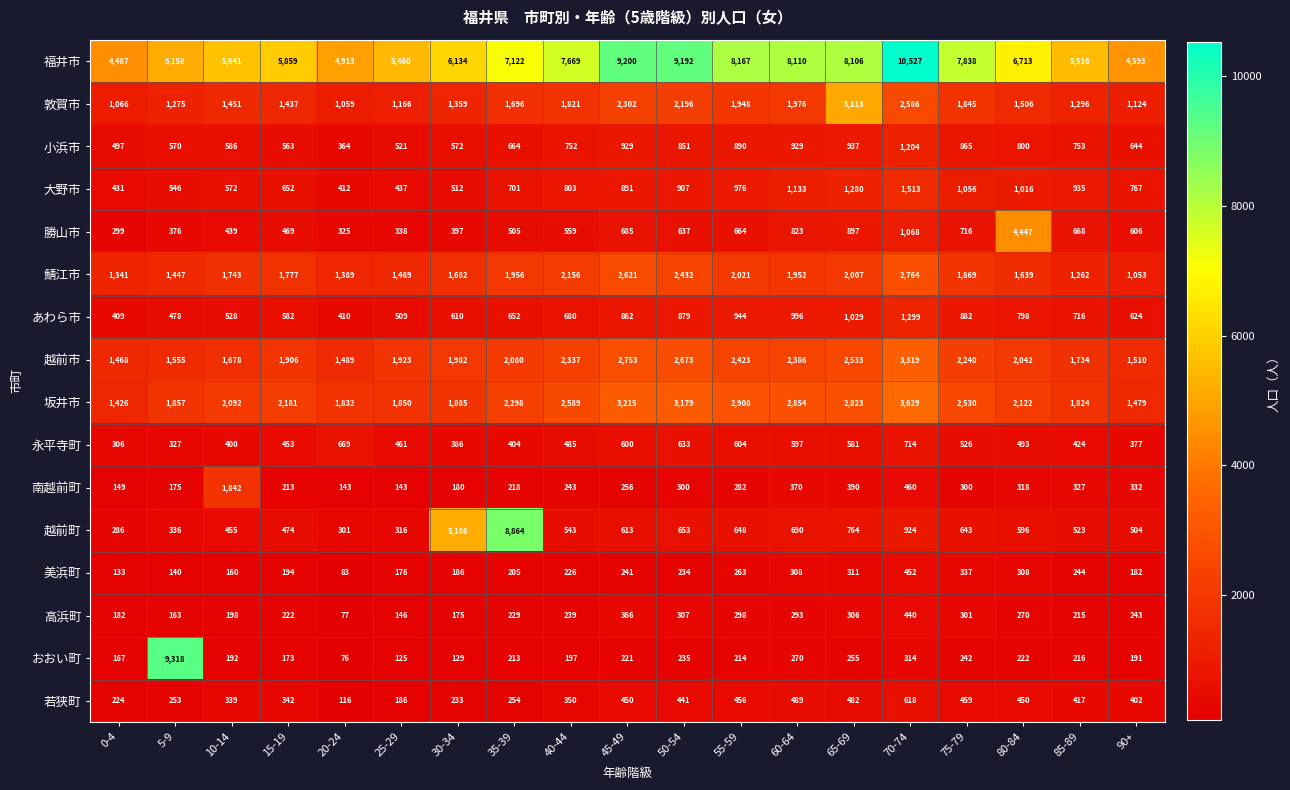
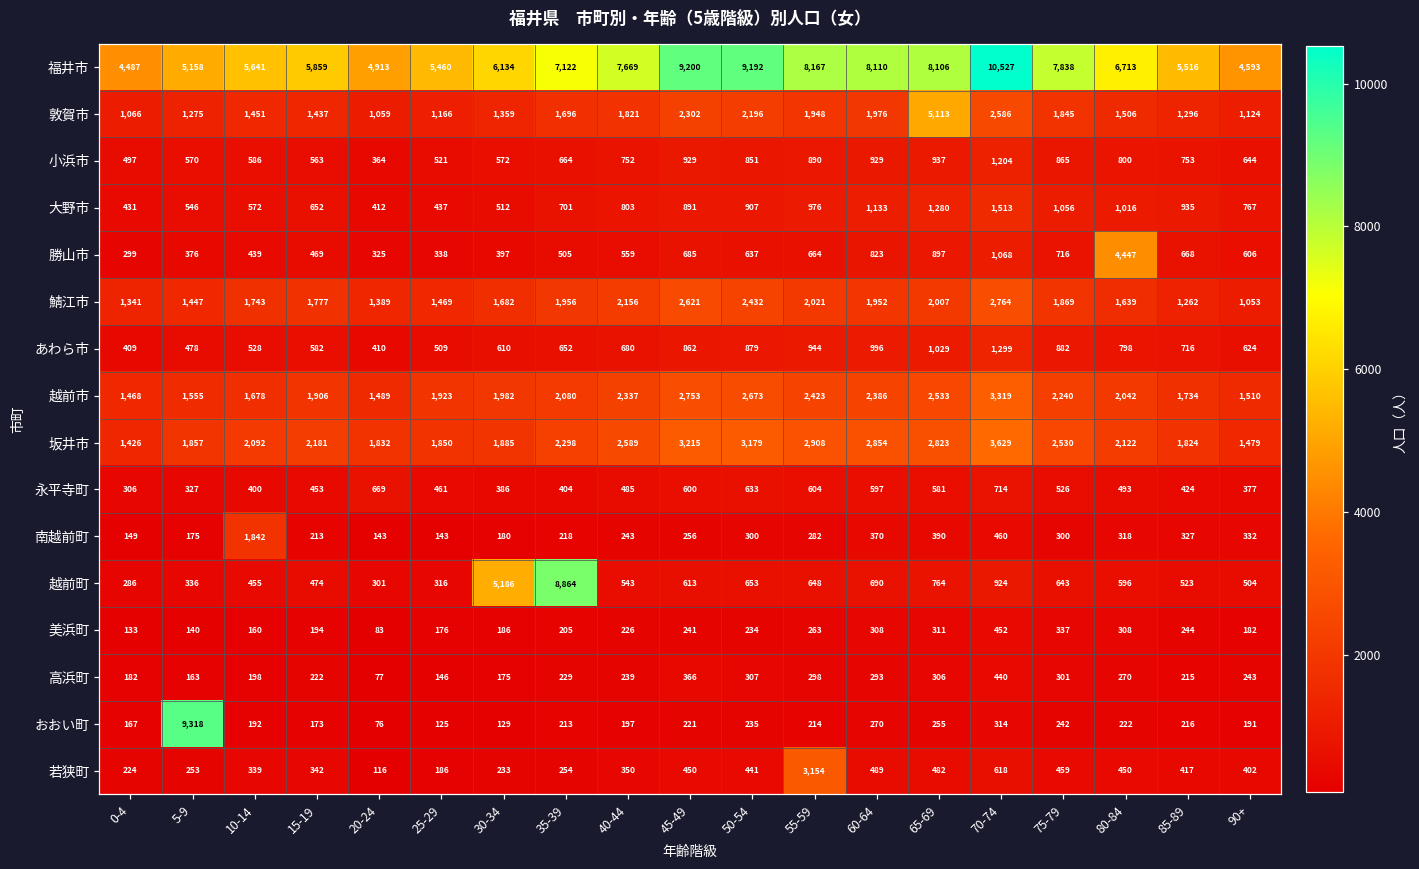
若狭町, 55-59: 456 -> 3,154
